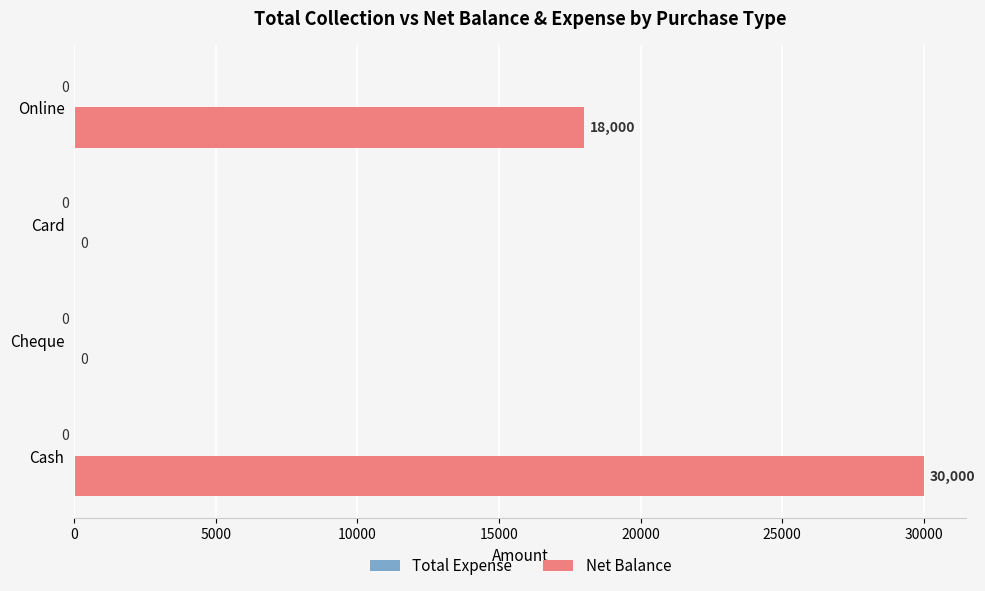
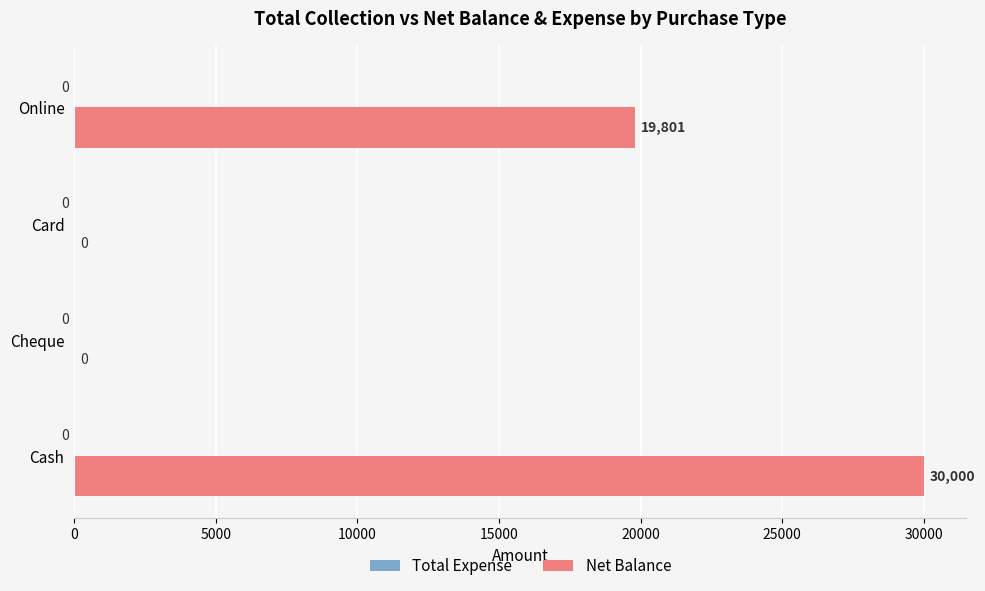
Net Balance, Online: 18,000 -> 19,801
